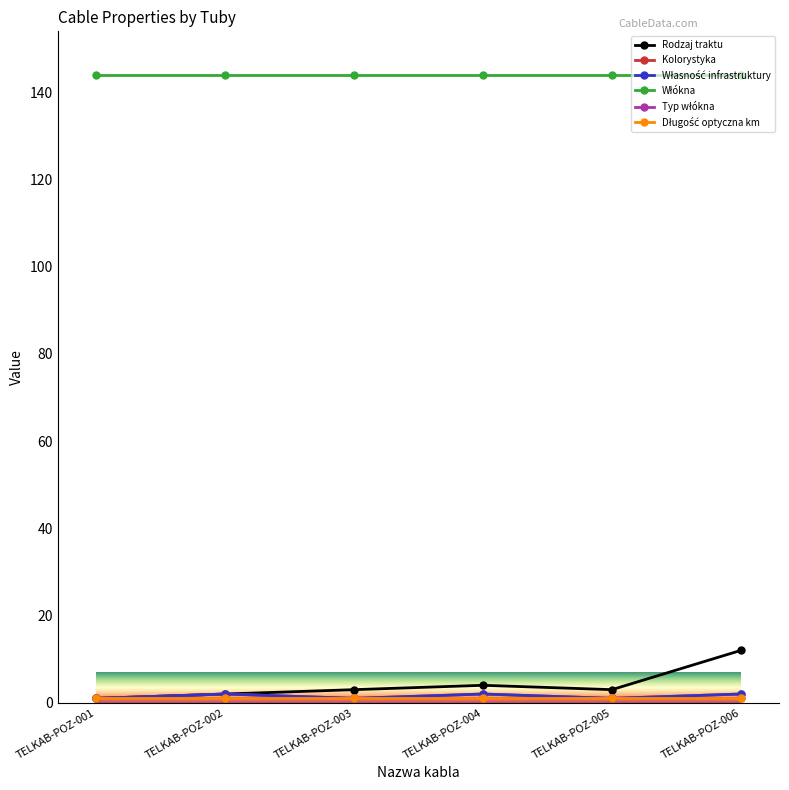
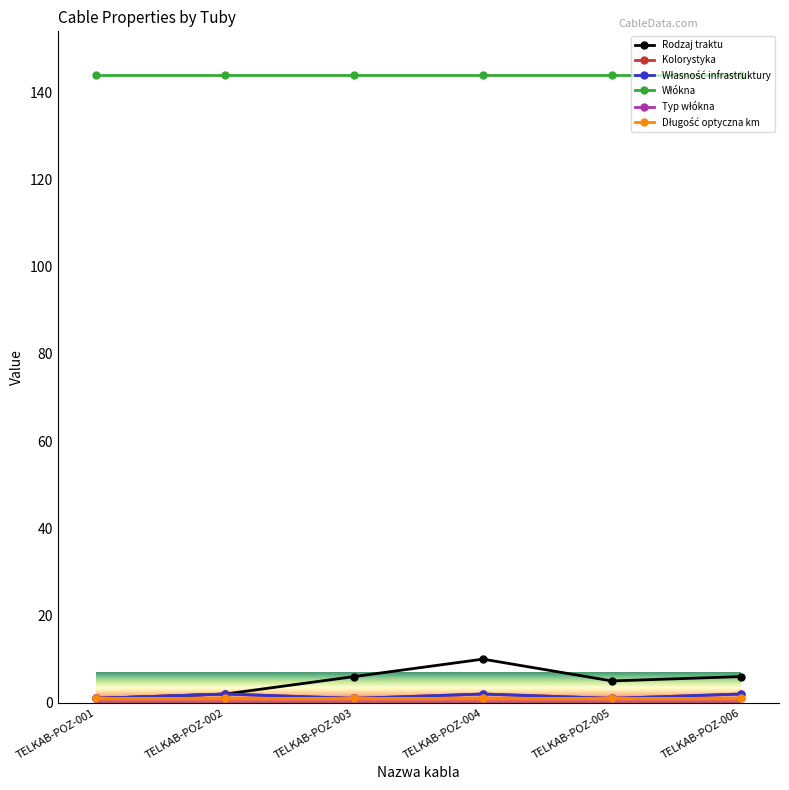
Rodzaj traktu, TELKAB-POZ-003: 3 -> 6
Rodzaj traktu, TELKAB-POZ-004: 4 -> 10
Rodzaj traktu, TELKAB-POZ-005: 3 -> 5
Rodzaj traktu, TELKAB-POZ-006: 12 -> 6
